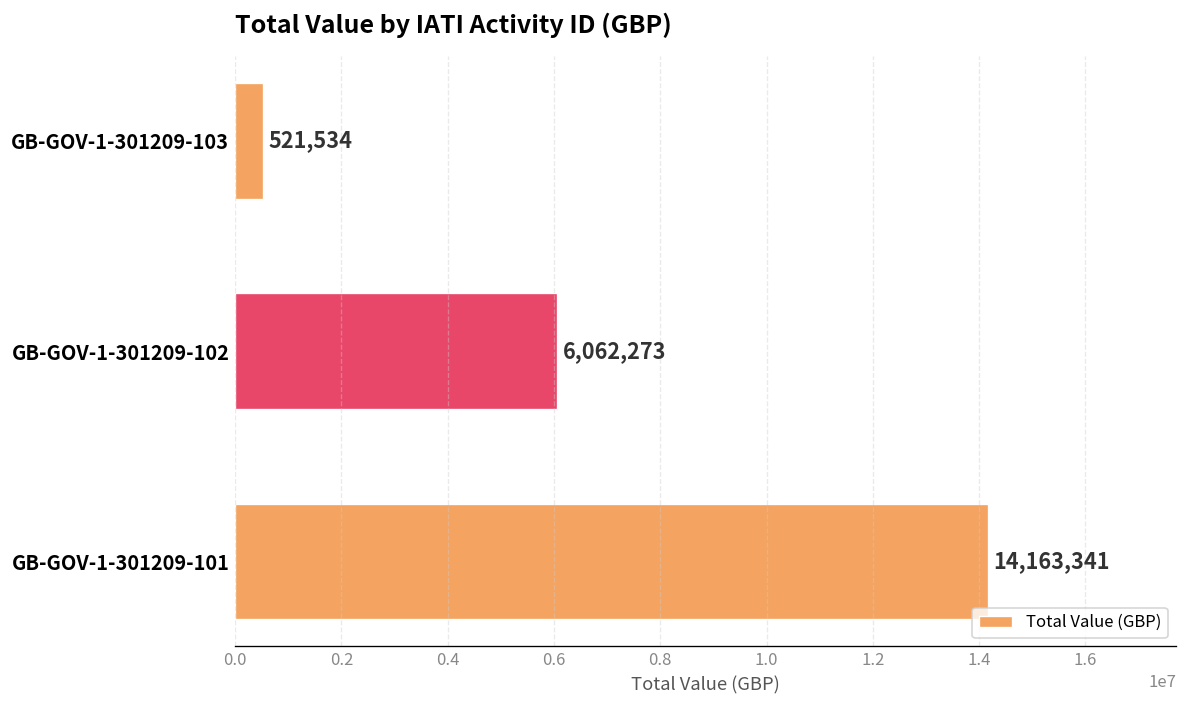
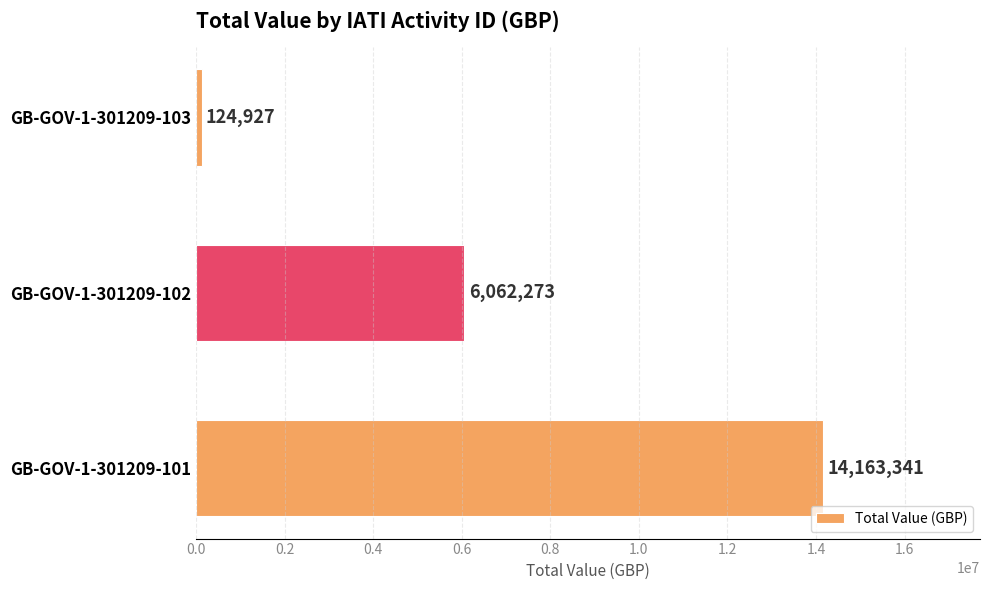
GB-GOV-1-301209-103: 521,534 -> 124,927
